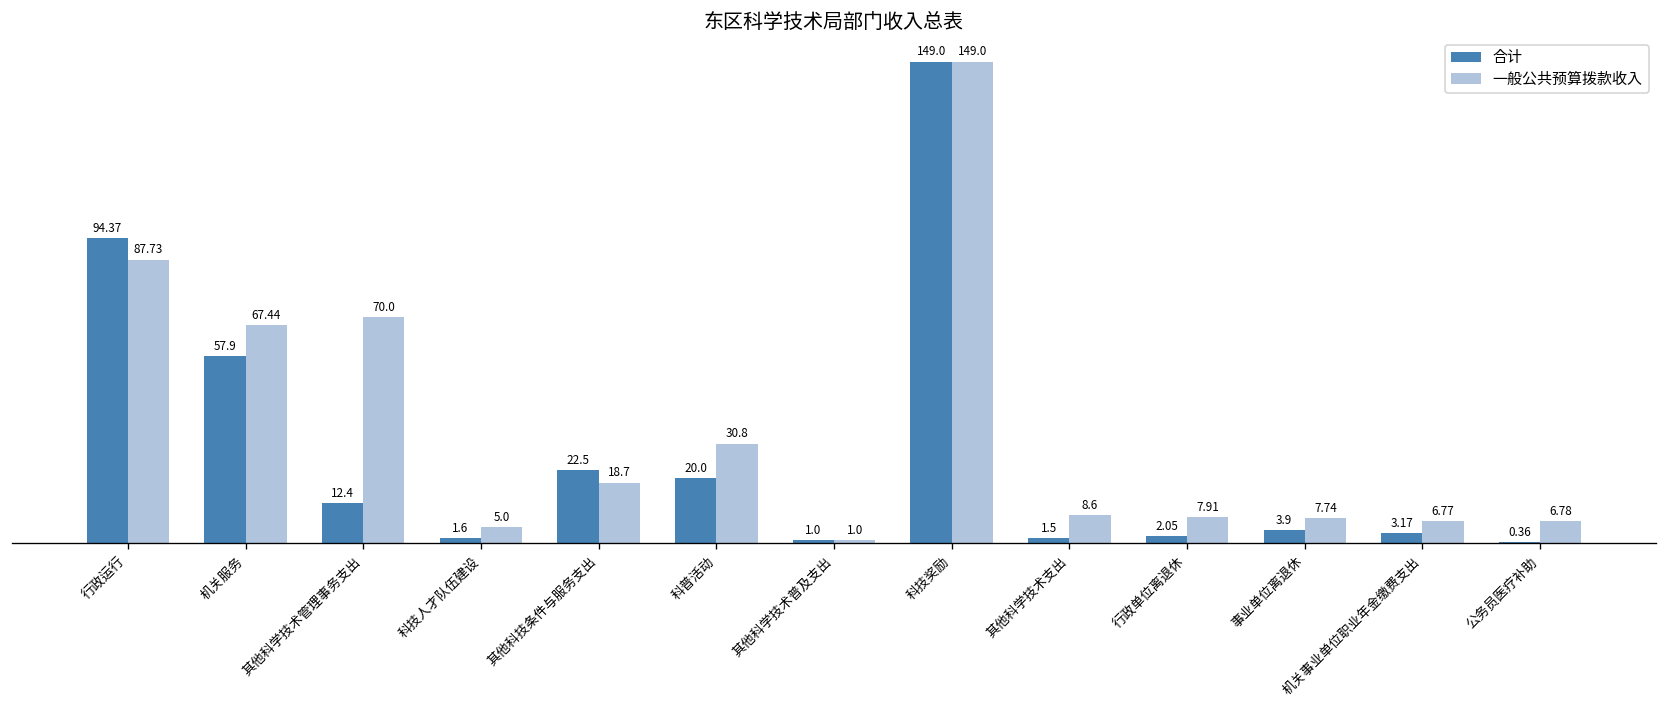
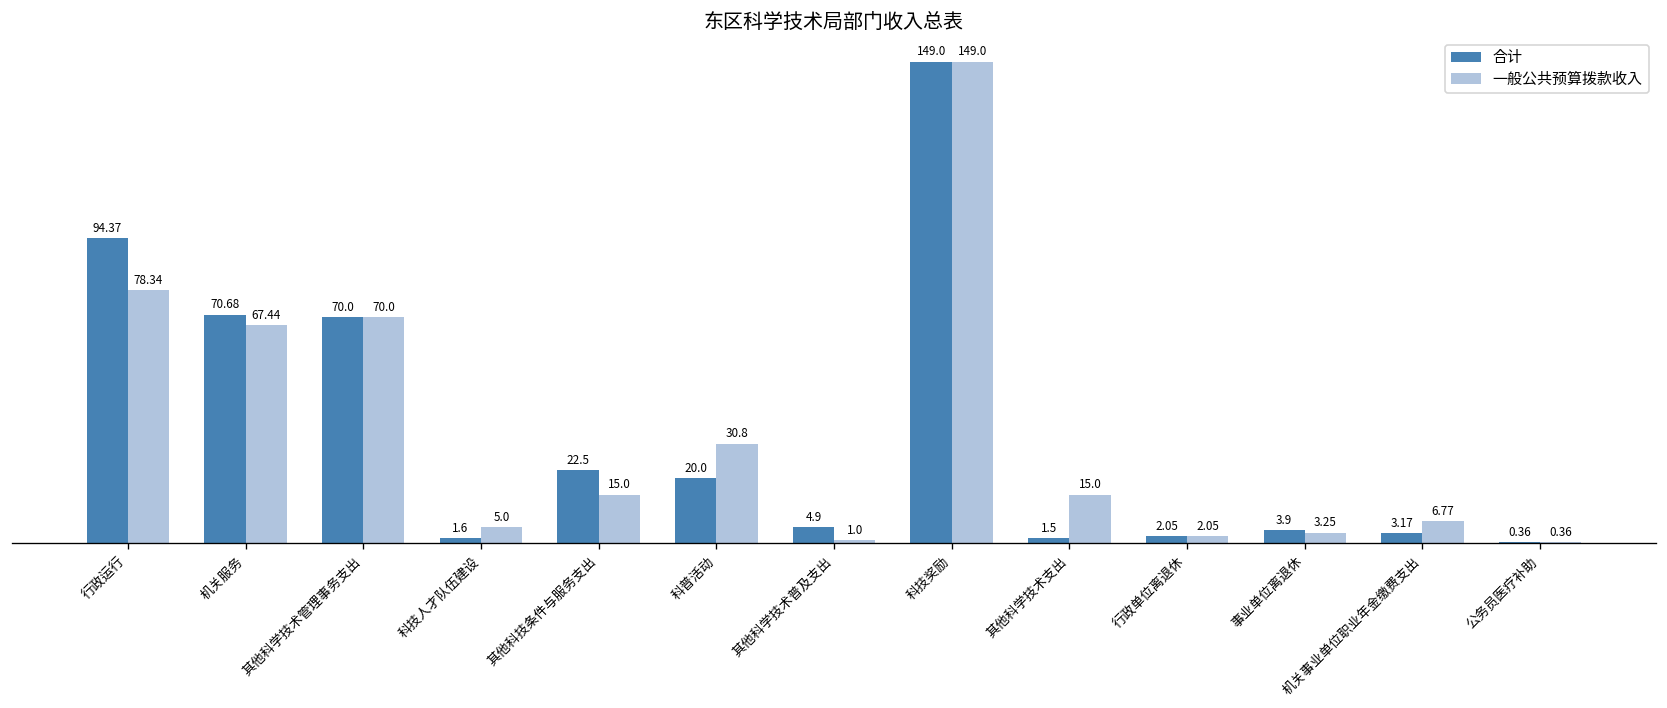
一般公共预算拨款收入, 行政运行: 87.73 -> 78.34
合计, 机关服务: 57.9 -> 70.68
合计, 其他科学技术管理事务支出: 12.4 -> 70.0
一般公共预算拨款收入, 其他科技条件与服务支出: 18.7 -> 15.0
合计, 其他科学技术普及支出: 1.0 -> 4.9
一般公共预算拨款收入, 其他科学技术支出: 8.6 -> 15.0
一般公共预算拨款收入, 行政单位离退休: 7.91 -> 2.05
一般公共预算拨款收入, 事业单位离退休: 7.74 -> 3.25
一般公共预算拨款收入, 公务员医疗补助: 6.78 -> 0.36
